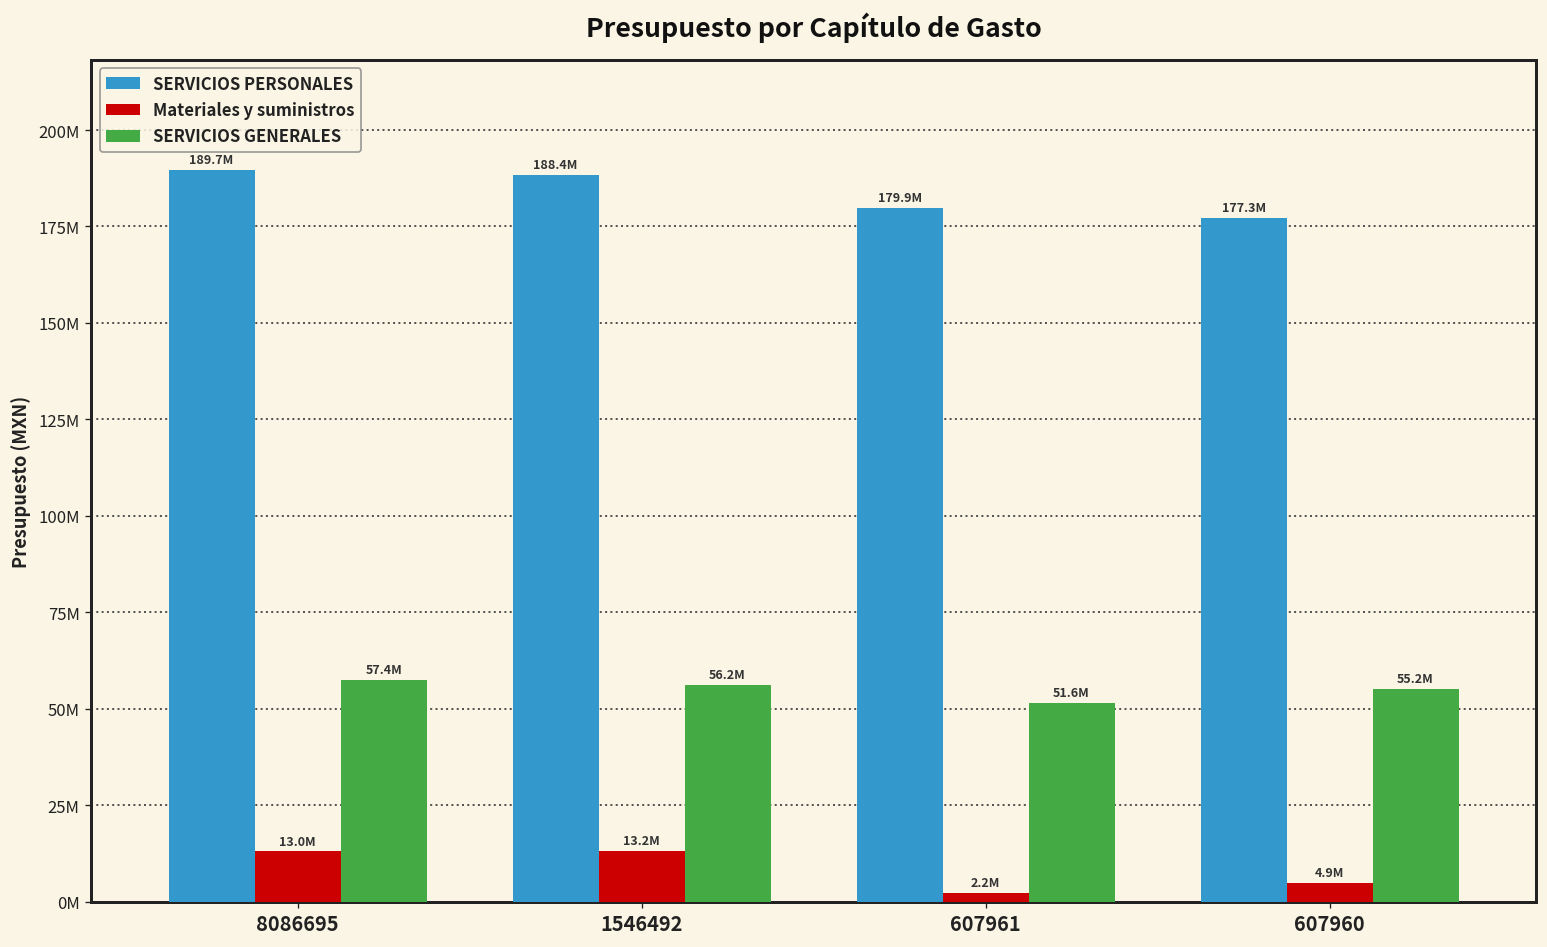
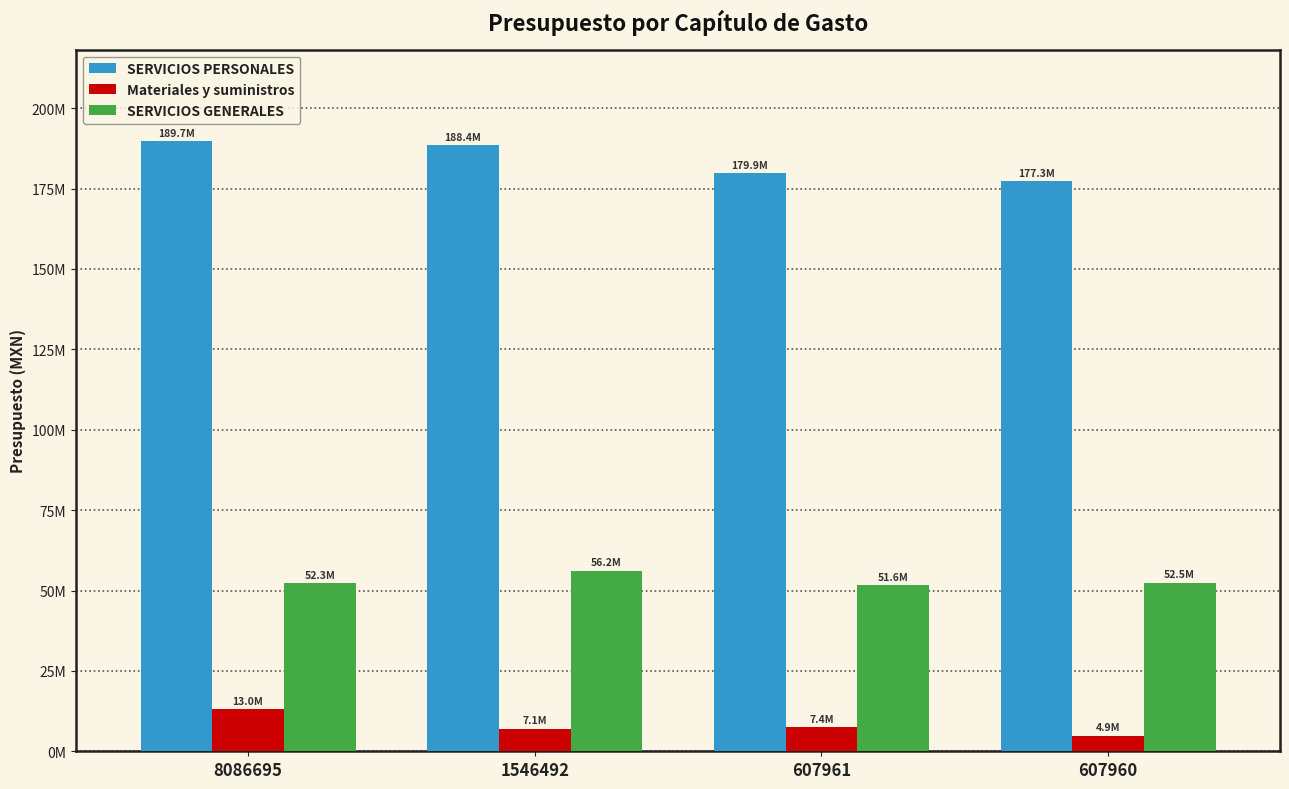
SERVICIOS GENERALES, 8086695: 57.4M -> 52.3M
Materiales y suministros, 1546492: 13.2M -> 7.1M
Materiales y suministros, 607961: 2.2M -> 7.4M
SERVICIOS GENERALES, 607960: 55.2M -> 52.5M
